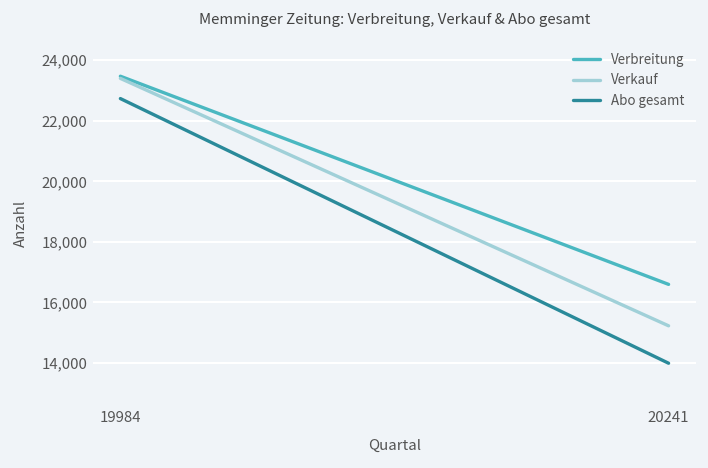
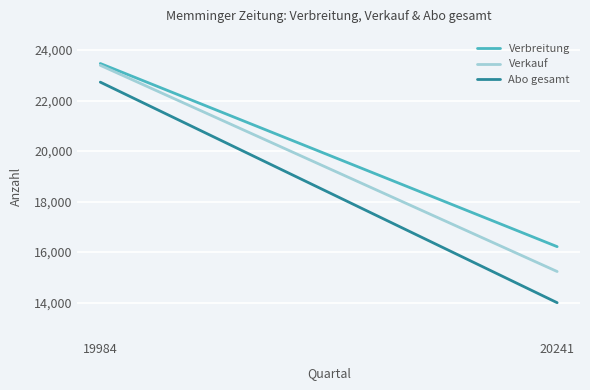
Verbreitung, 20241: 16,600 -> 16,200
